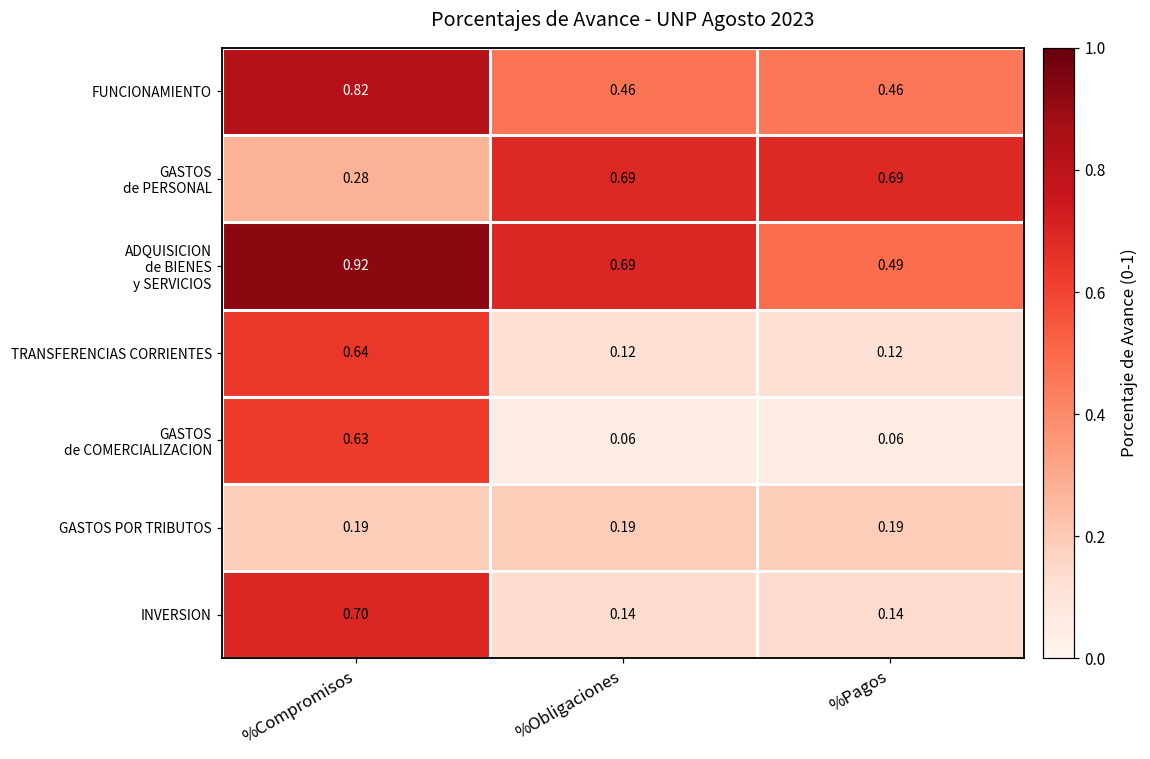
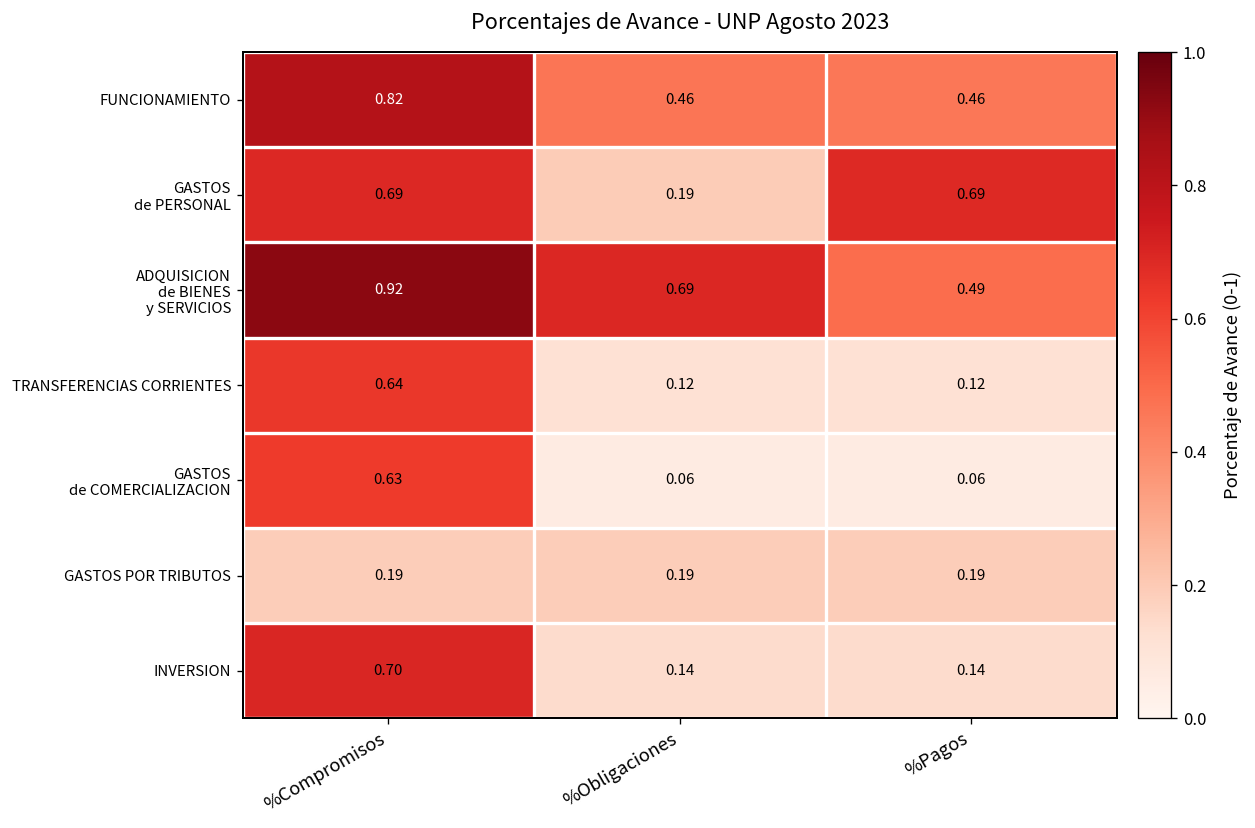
GASTOS de PERSONAL, %Compromisos: 0.28 -> 0.69
GASTOS de PERSONAL, %Obligaciones: 0.69 -> 0.19
